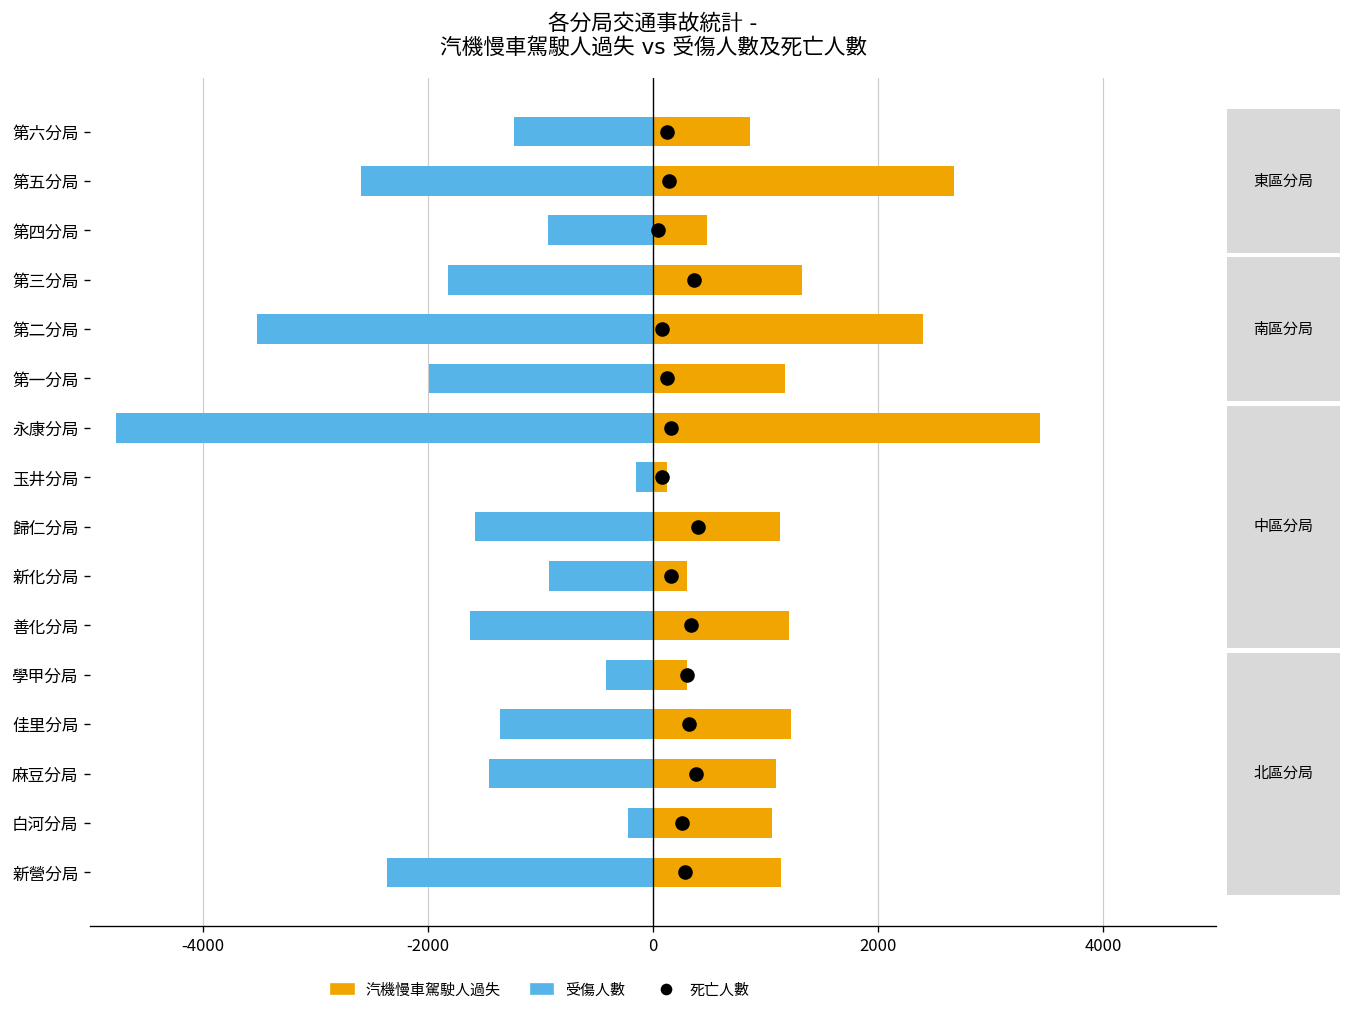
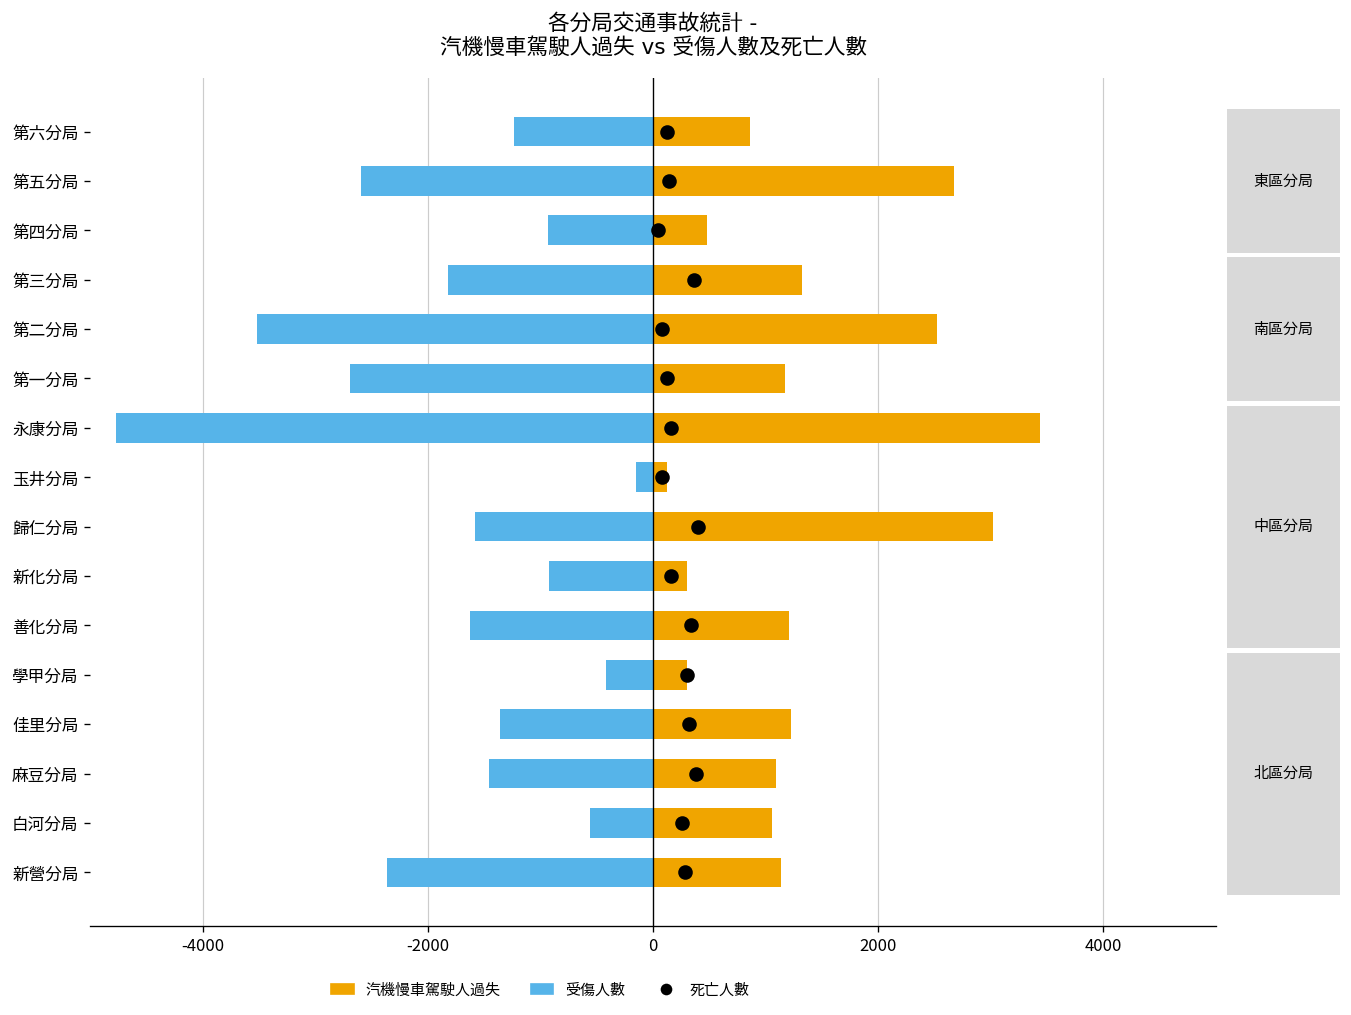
汽機慢車駕駛人過失, 第二分局: 2400 -> 2500
受傷人數, 第一分局: -2000 -> -2700
汽機慢車駕駛人過失, 歸仁分局: 1100 -> 3000
受傷人數, 白河分局: -200 -> -600
